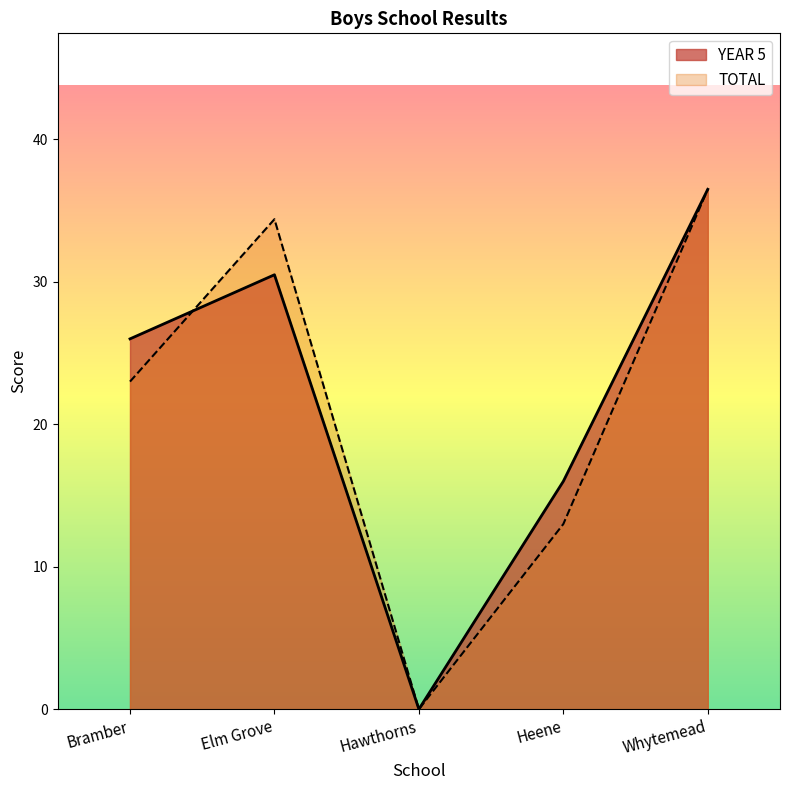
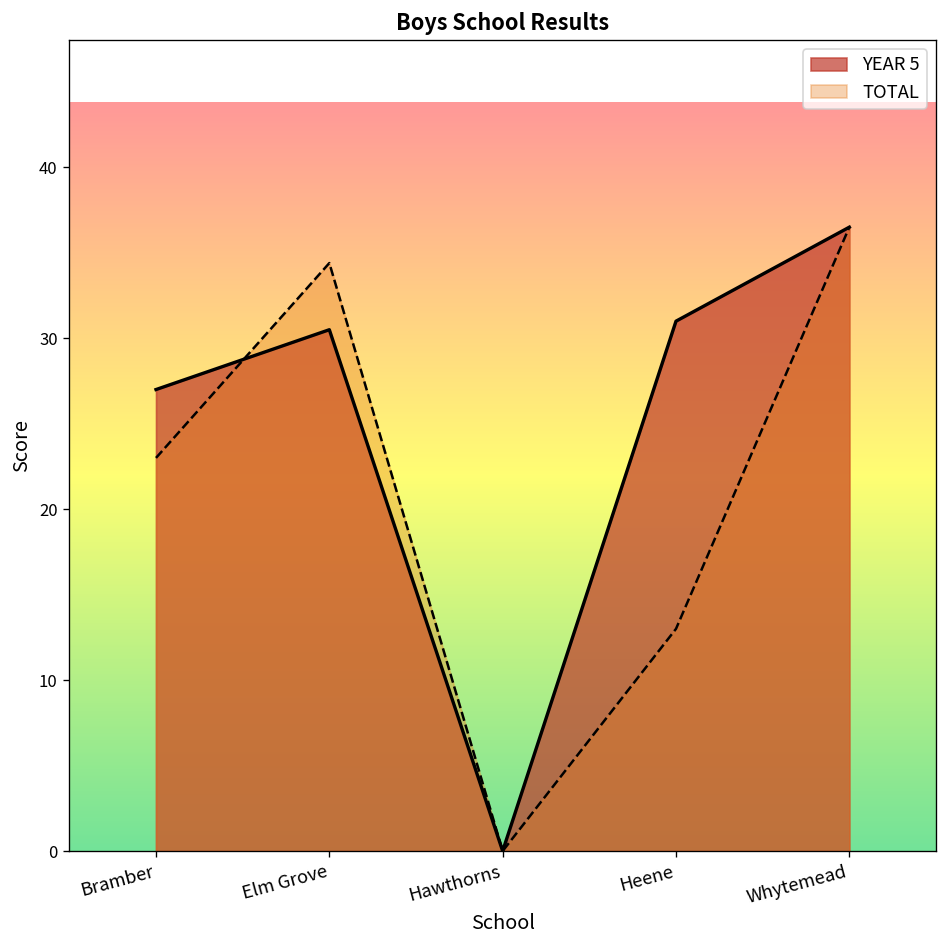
YEAR 5, Bramber: 26 -> 27
YEAR 5, Heene: 16 -> 31
